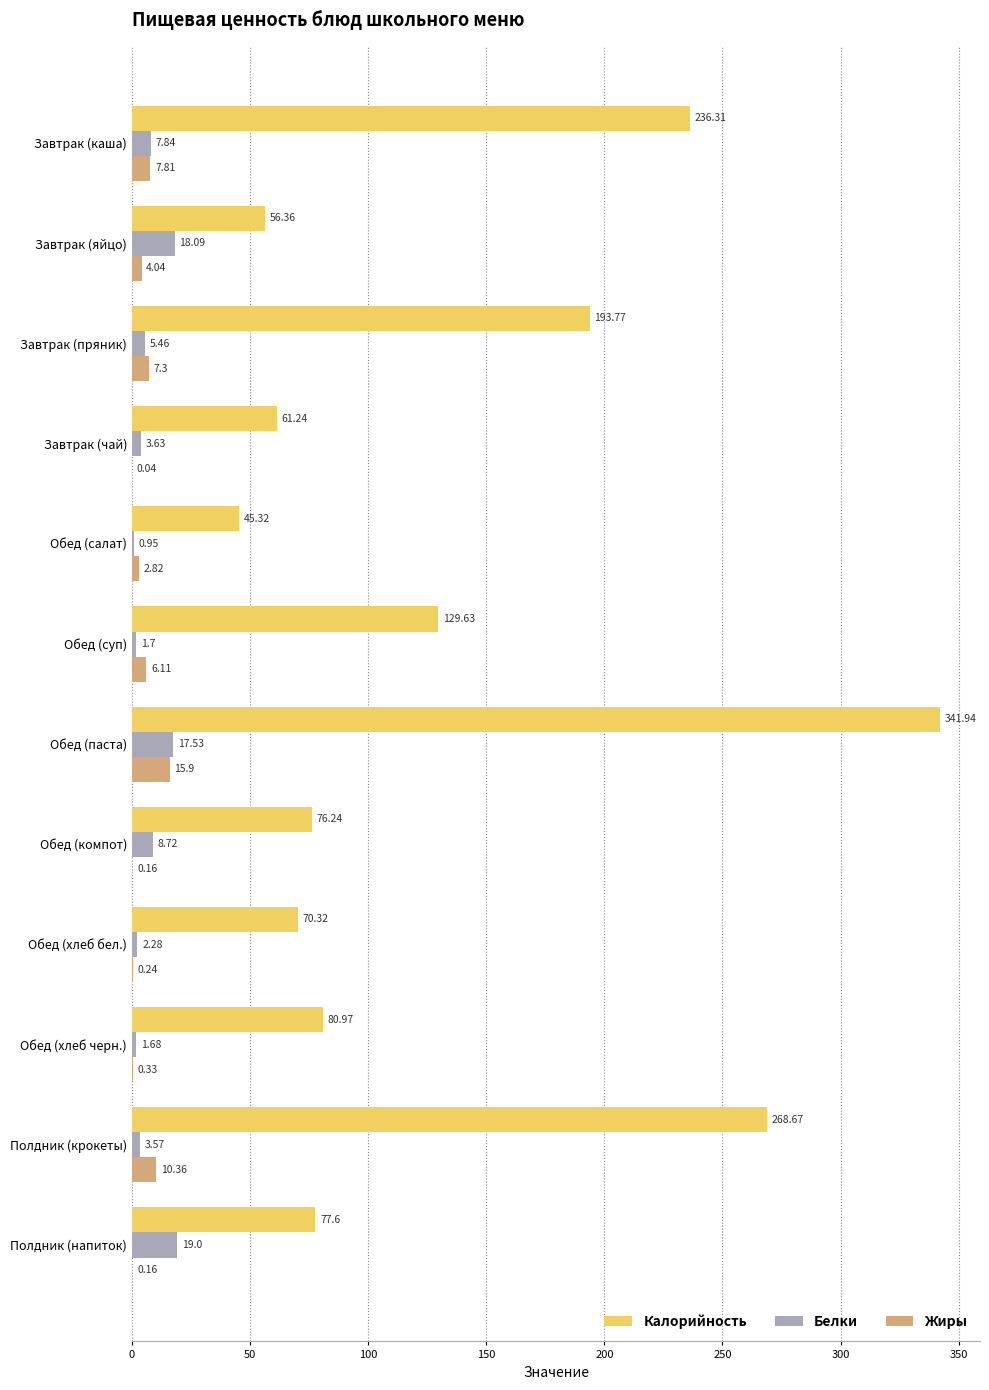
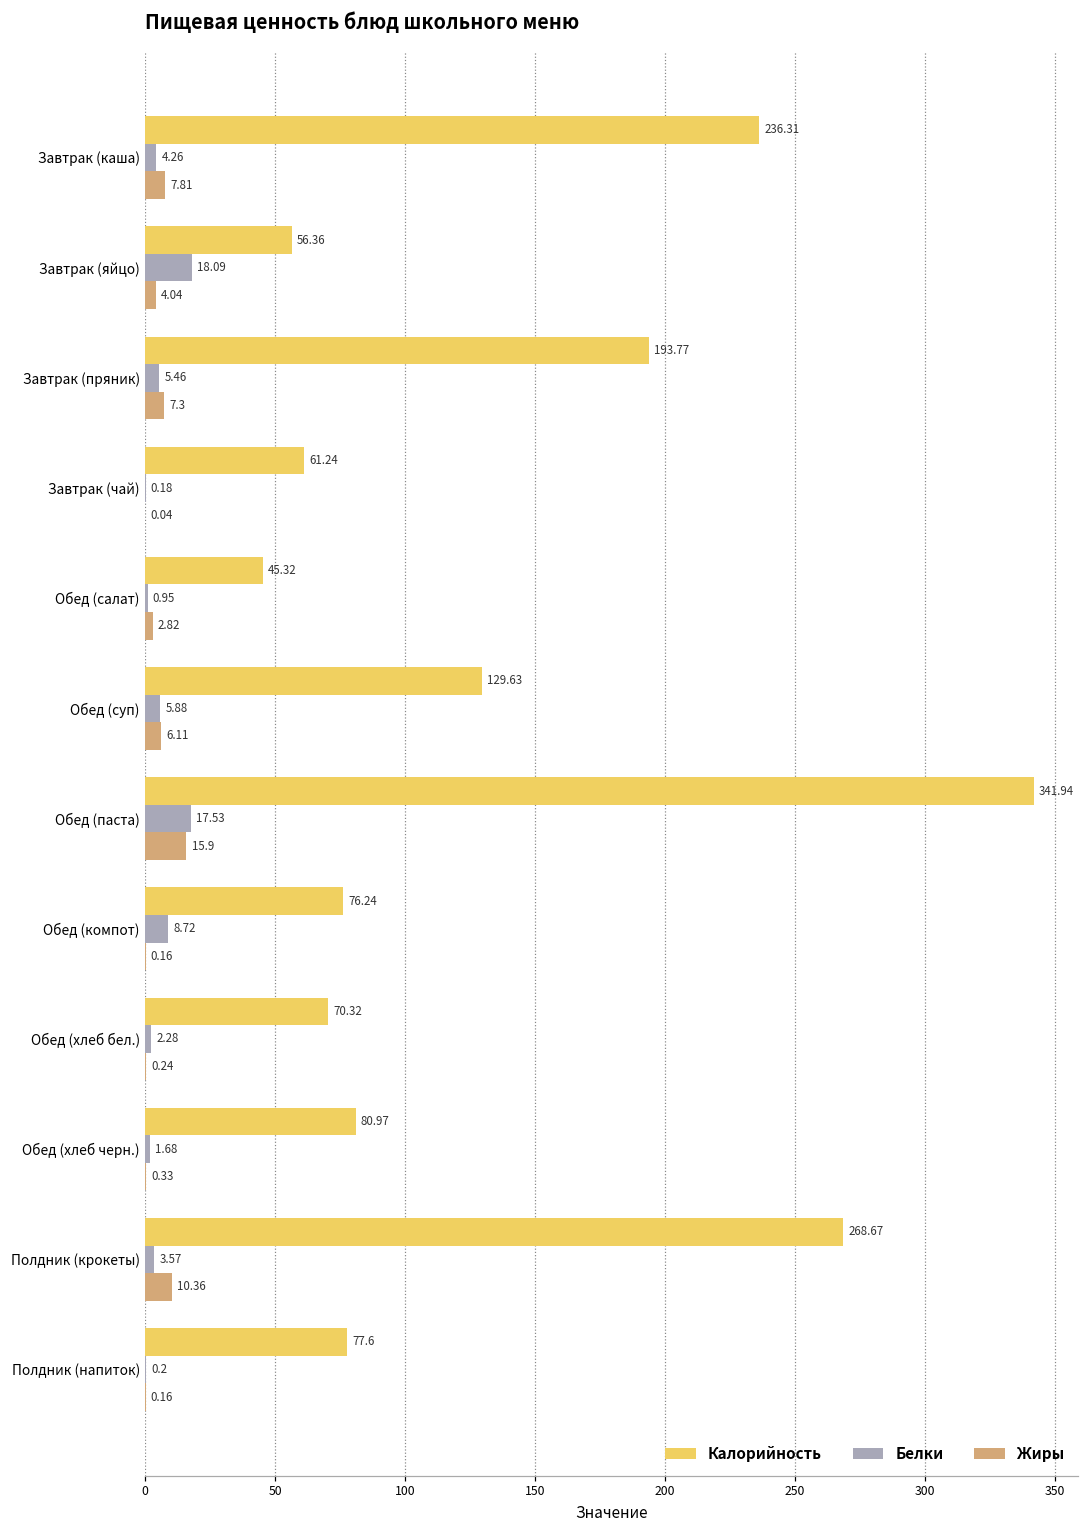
Белки, Завтрак (каша): 7.84 -> 4.26
Белки, Завтрак (чай): 3.63 -> 0.18
Белки, Обед (суп): 1.7 -> 5.88
Белки, Полдник (напиток): 19.0 -> 0.2
